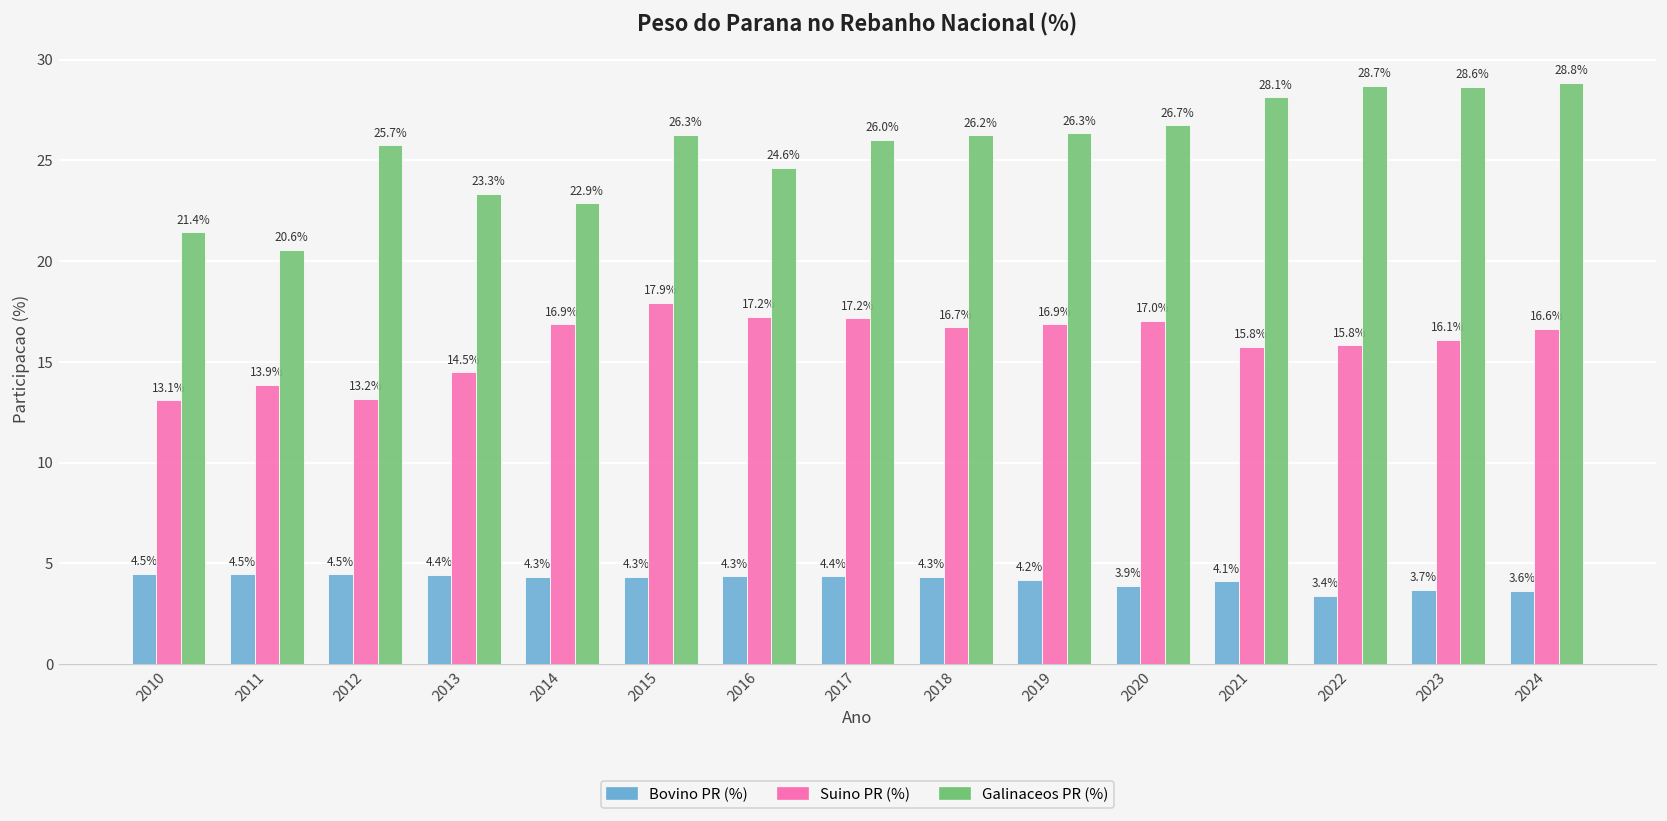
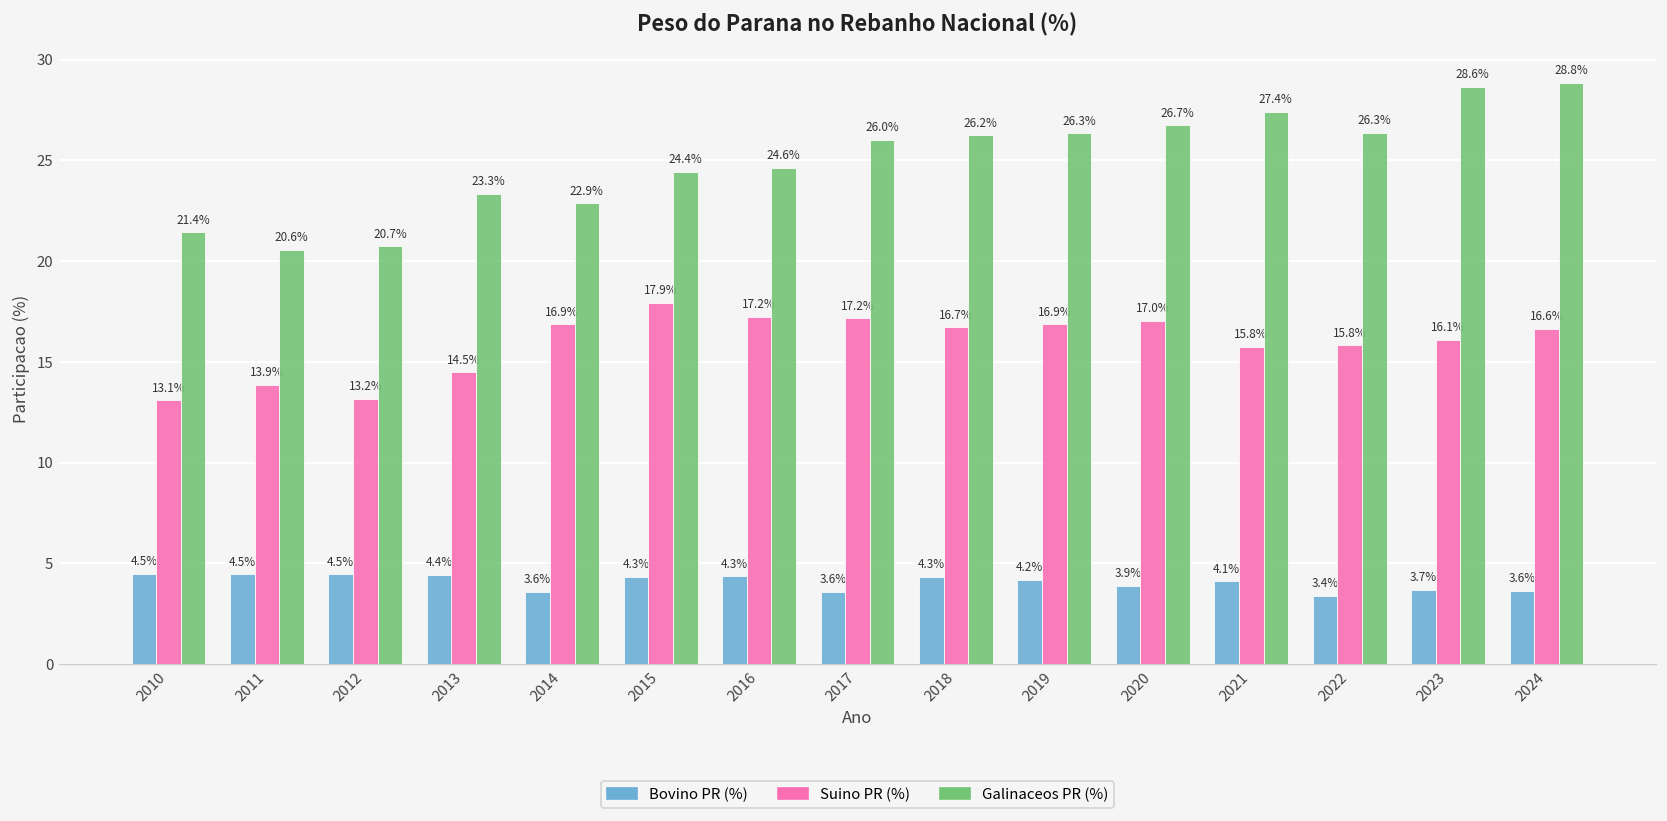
Galinaceos PR (%), 2012: 25.7% -> 20.7%
Bovino PR (%), 2014: 4.3% -> 3.6%
Galinaceos PR (%), 2015: 26.3% -> 24.4%
Bovino PR (%), 2017: 4.4% -> 3.6%
Galinaceos PR (%), 2021: 28.1% -> 27.4%
Galinaceos PR (%), 2022: 28.7% -> 26.3%
